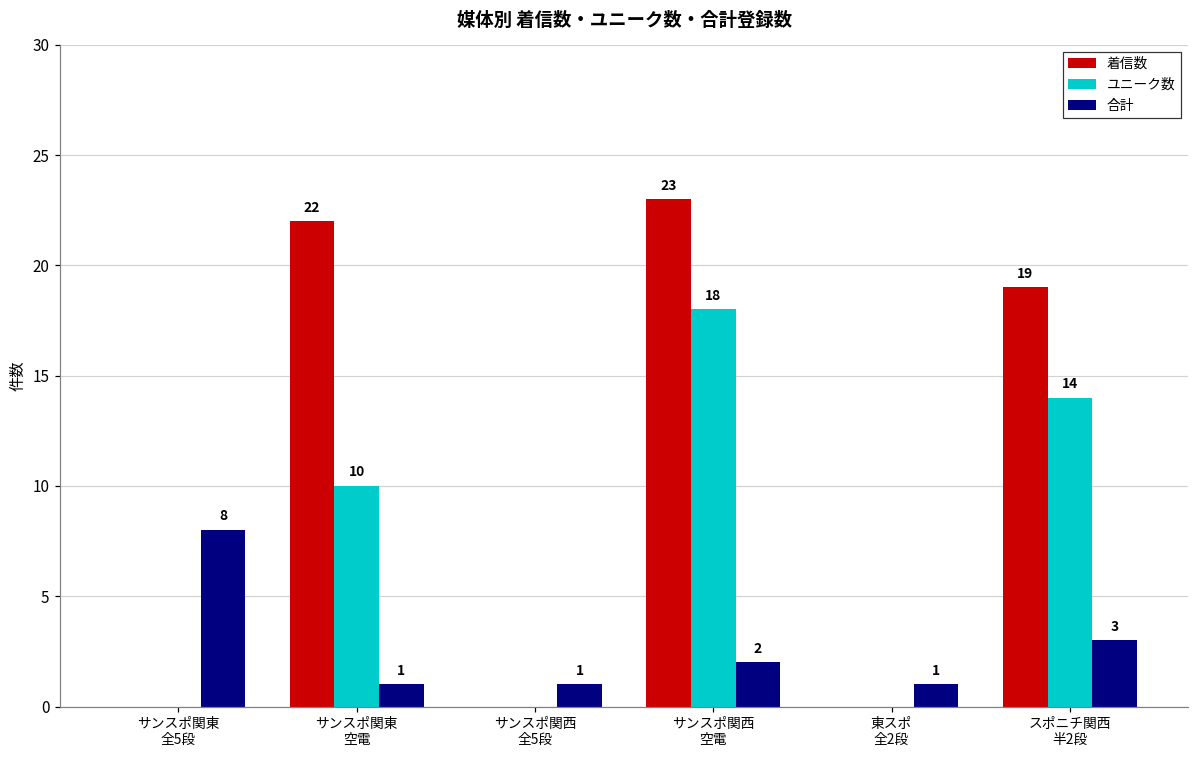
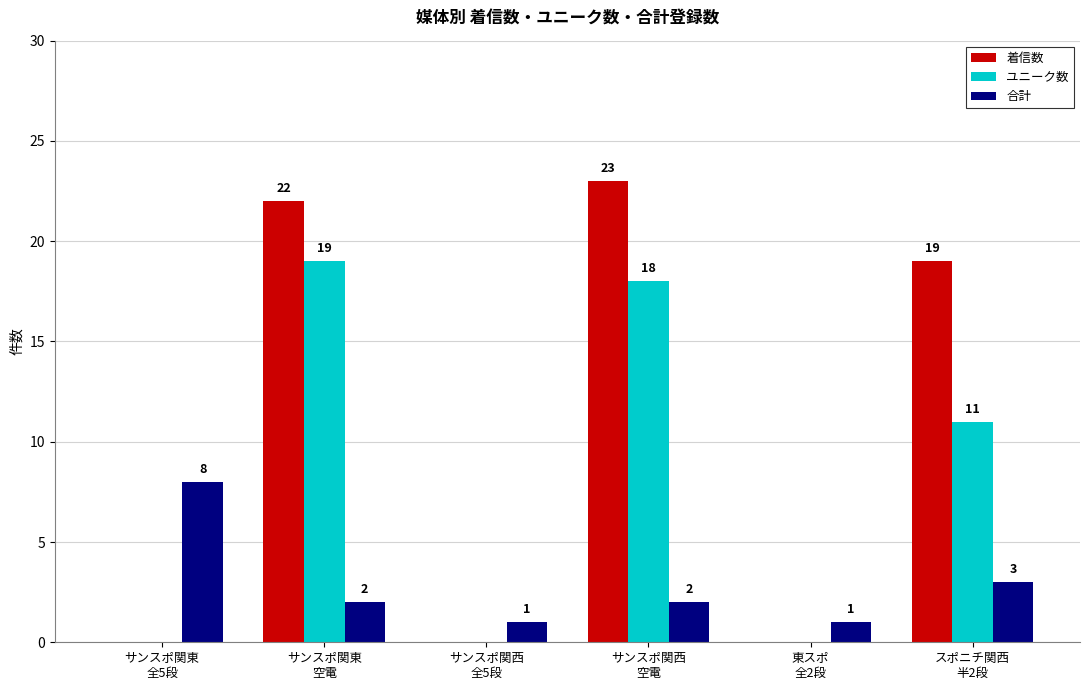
ユニーク数, サンスポ関東 空電: 10 -> 19
合計, サンスポ関東 空電: 1 -> 2
ユニーク数, スポニチ関西 半2段: 14 -> 11
